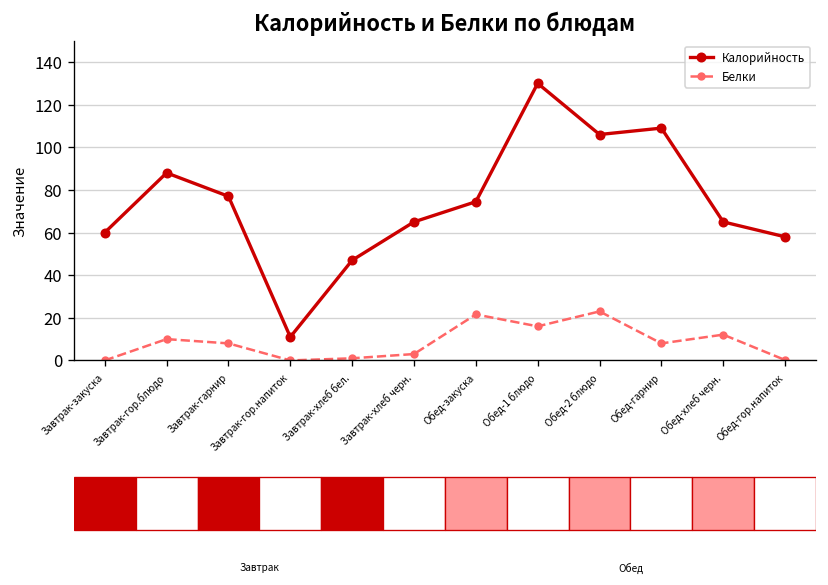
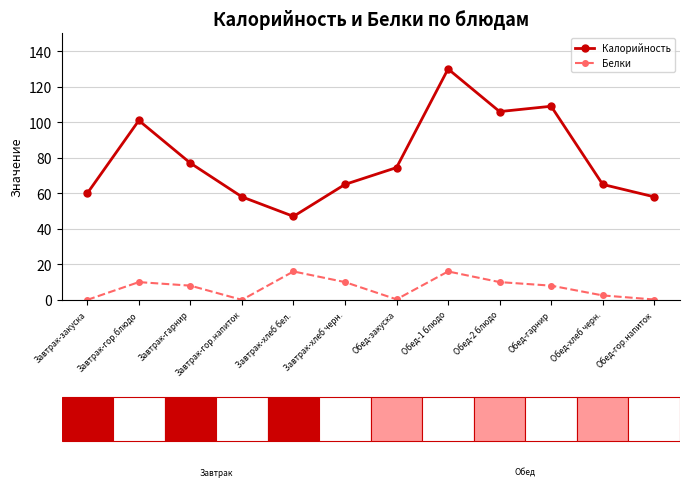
Калорийность, Завтрак-гор.блюдо: 88 -> 101
Калорийность, Завтрак-гор.напиток: 11 -> 58
Белки, Завтрак-хлеб бел.: 1 -> 16
Белки, Завтрак-хлеб черн.: 3 -> 10
Белки, Обед-закуска: 22 -> 0
Белки, Обед-2 блюдо: 23 -> 10
Белки, Обед-хлеб черн.: 12 -> 3
